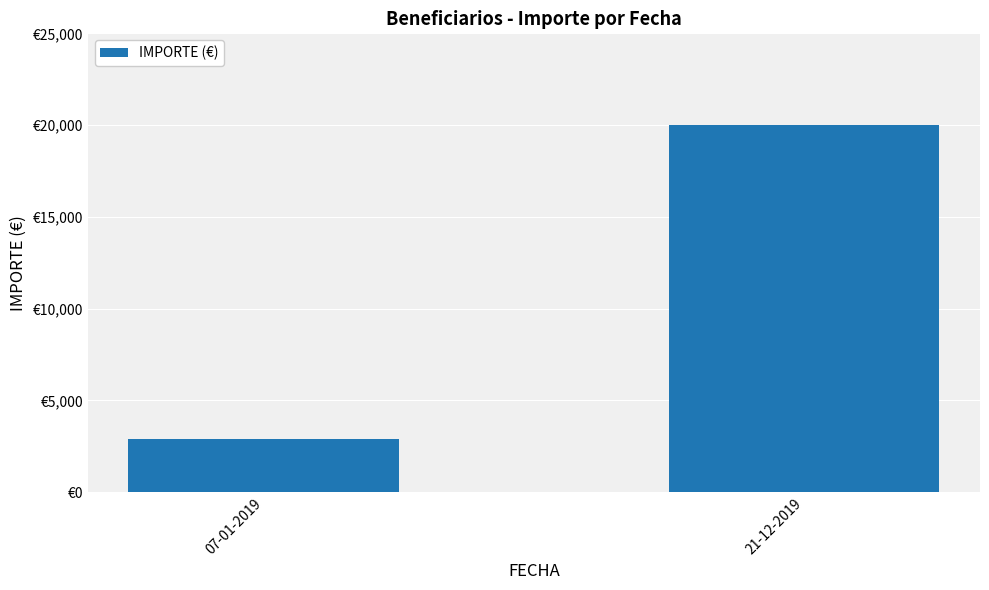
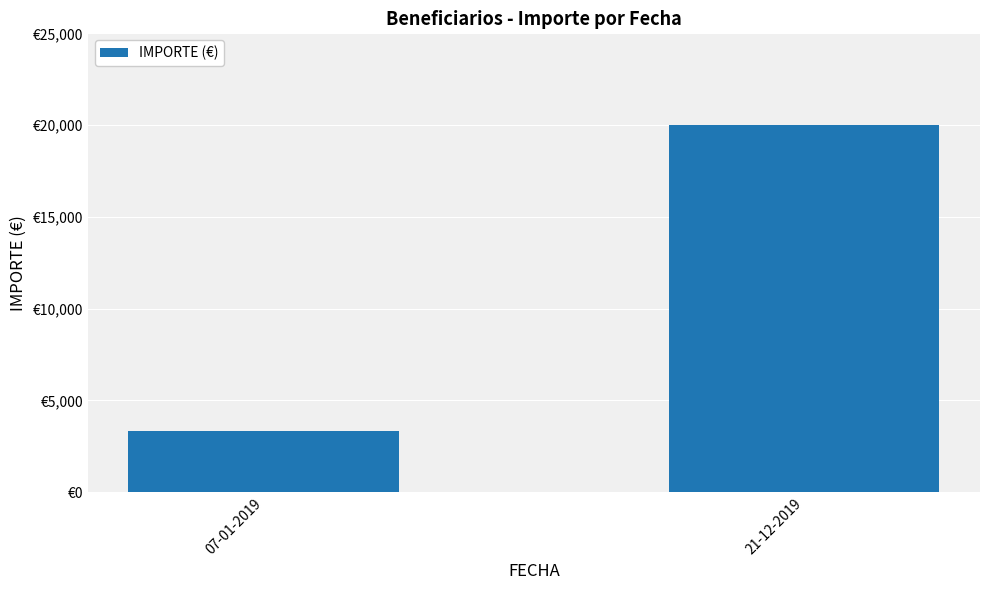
07-01-2019: €2,900 -> €3,300
